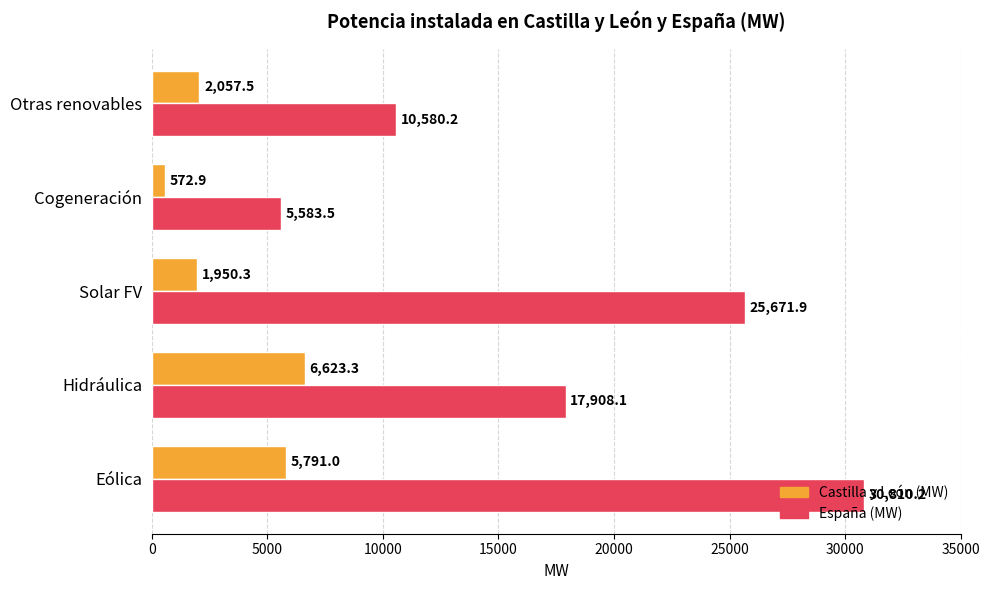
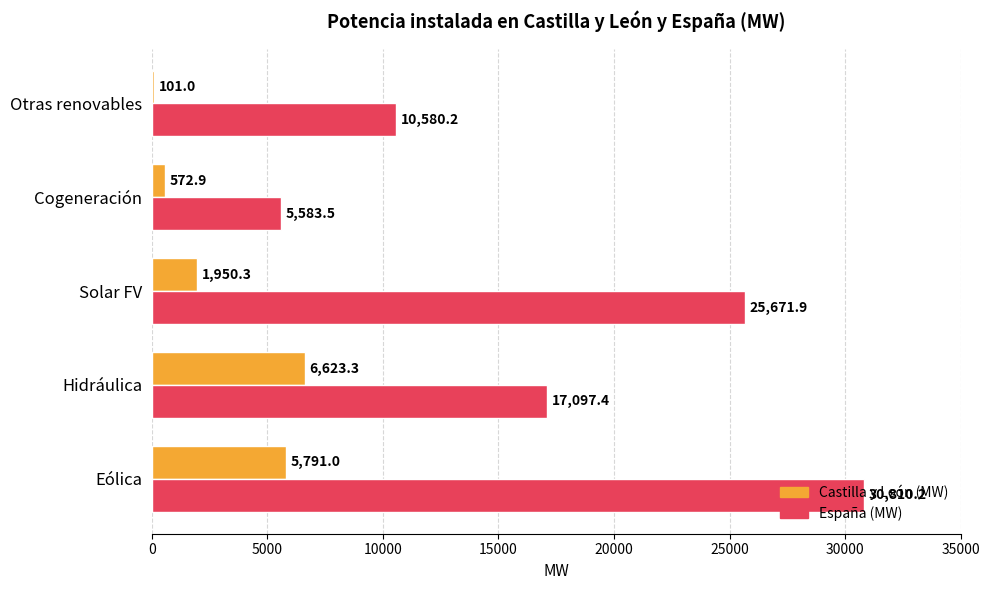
Castilla y León (MW), Otras renovables: 2,057.5 -> 101.0
España (MW), Hidráulica: 17,908.1 -> 17,097.4
